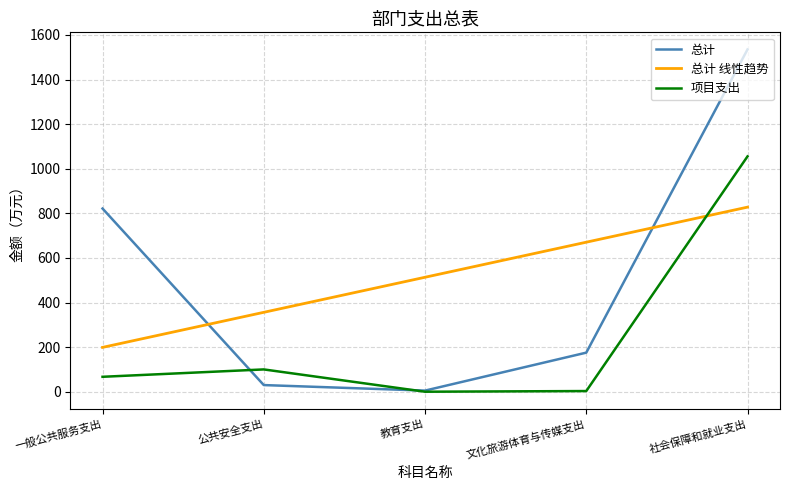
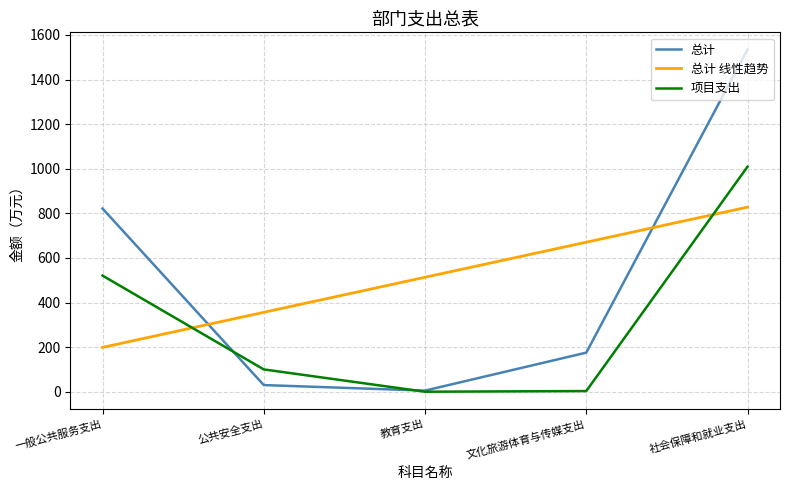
项目支出, 一般公共服务支出: 70 -> 520
项目支出, 社会保障和就业支出: 1060 -> 1010
